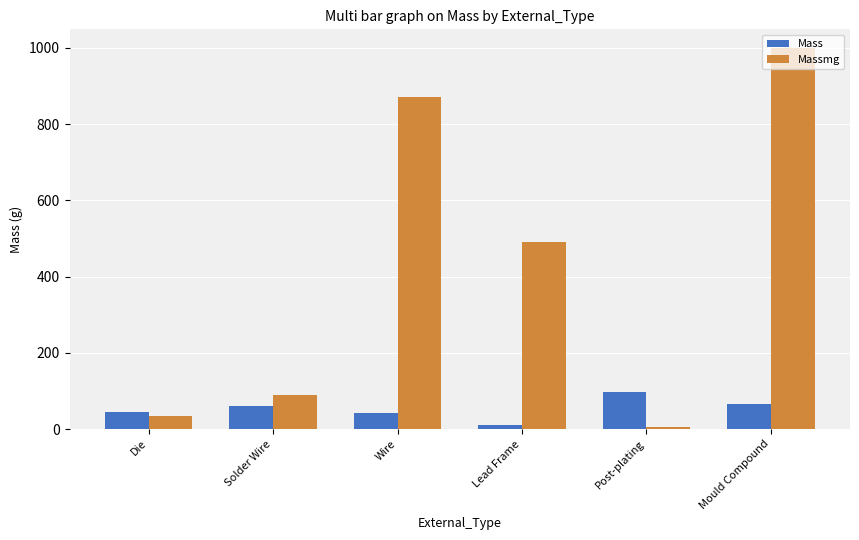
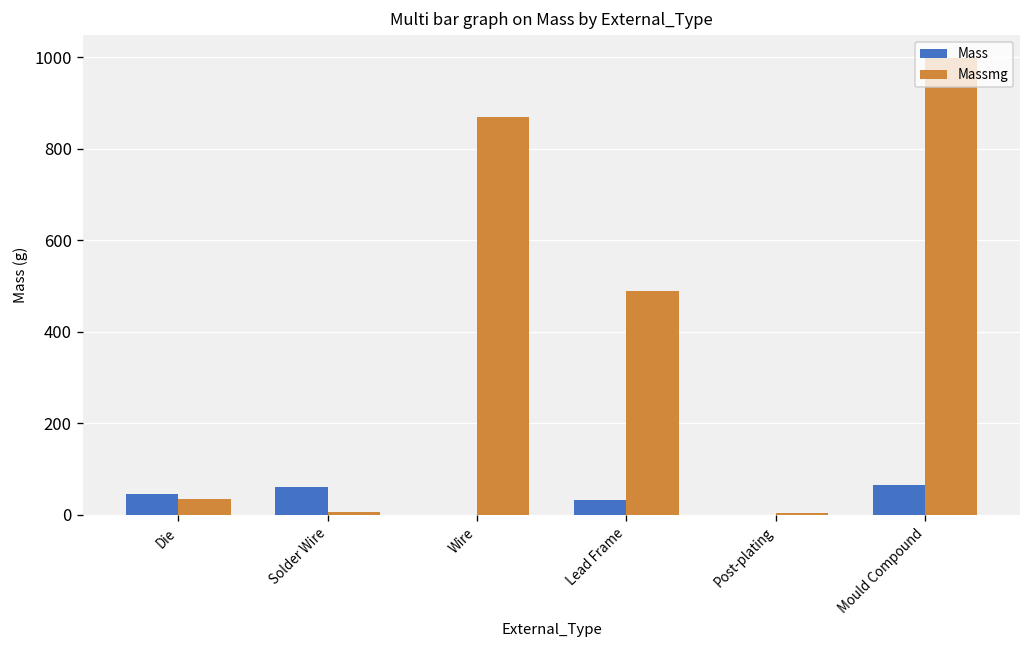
Massmg, Solder Wire: 90 -> 10
Mass, Wire: 40 -> 0
Mass, Lead Frame: 10 -> 30
Mass, Post-plating: 100 -> 0
